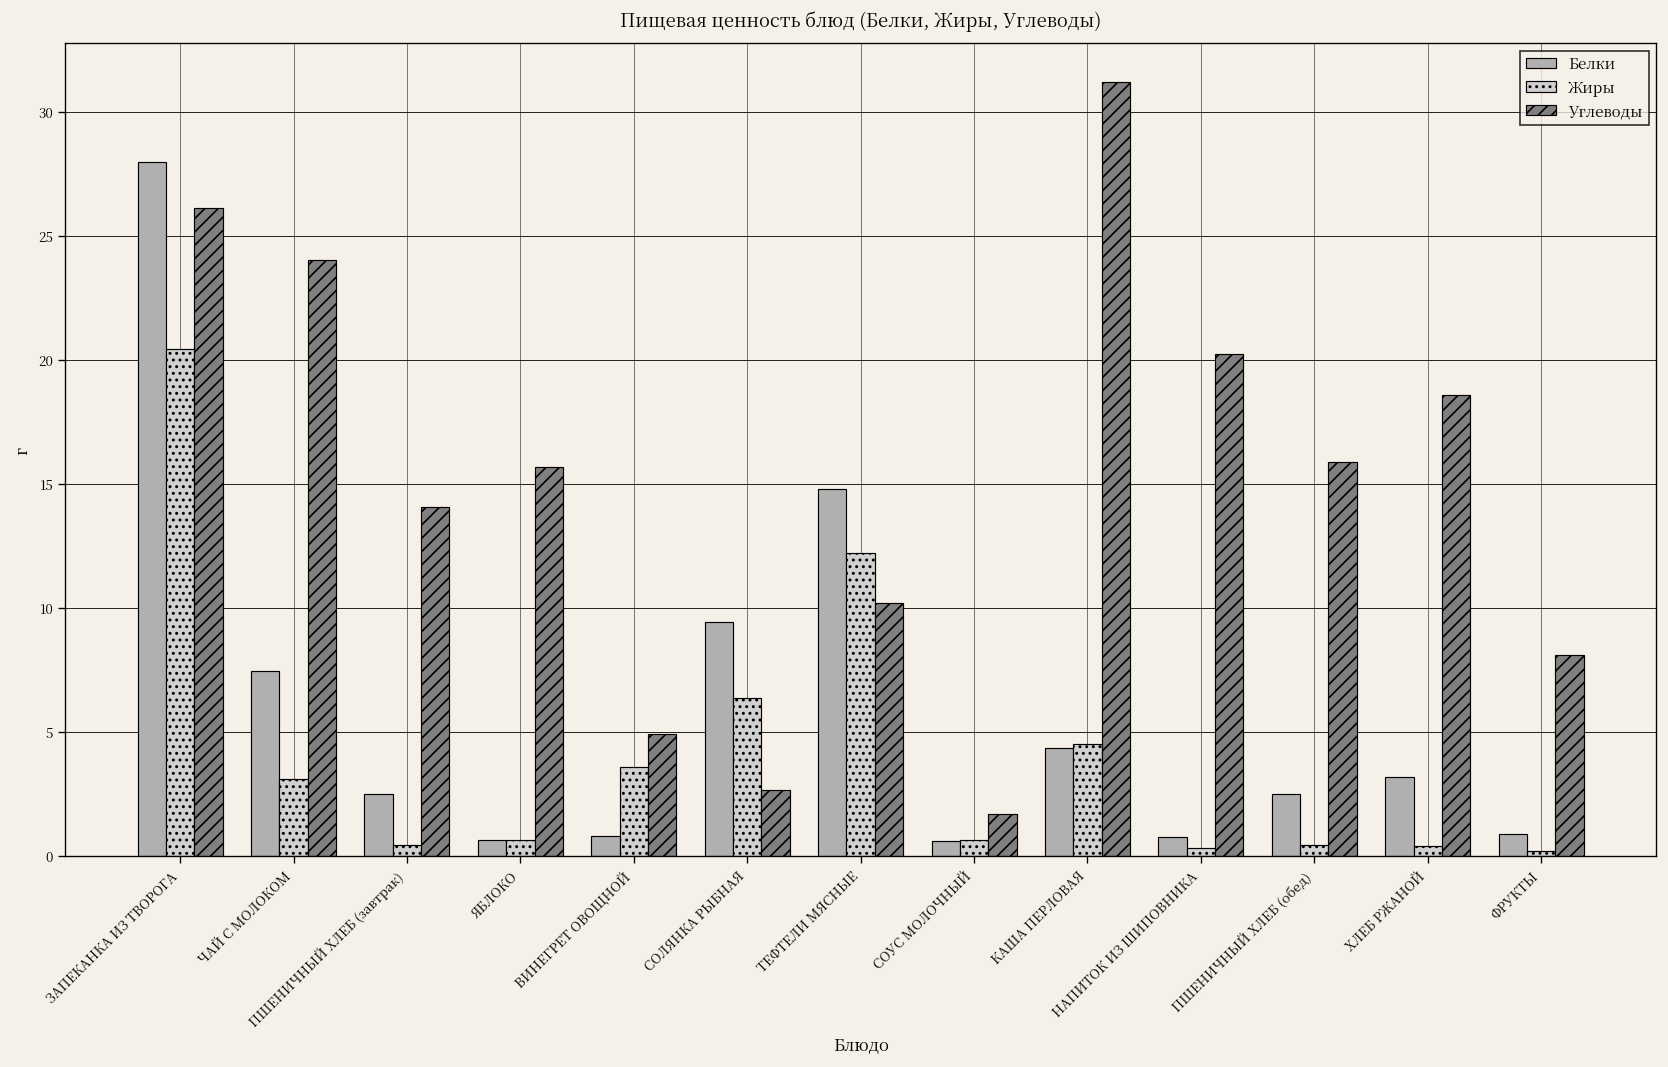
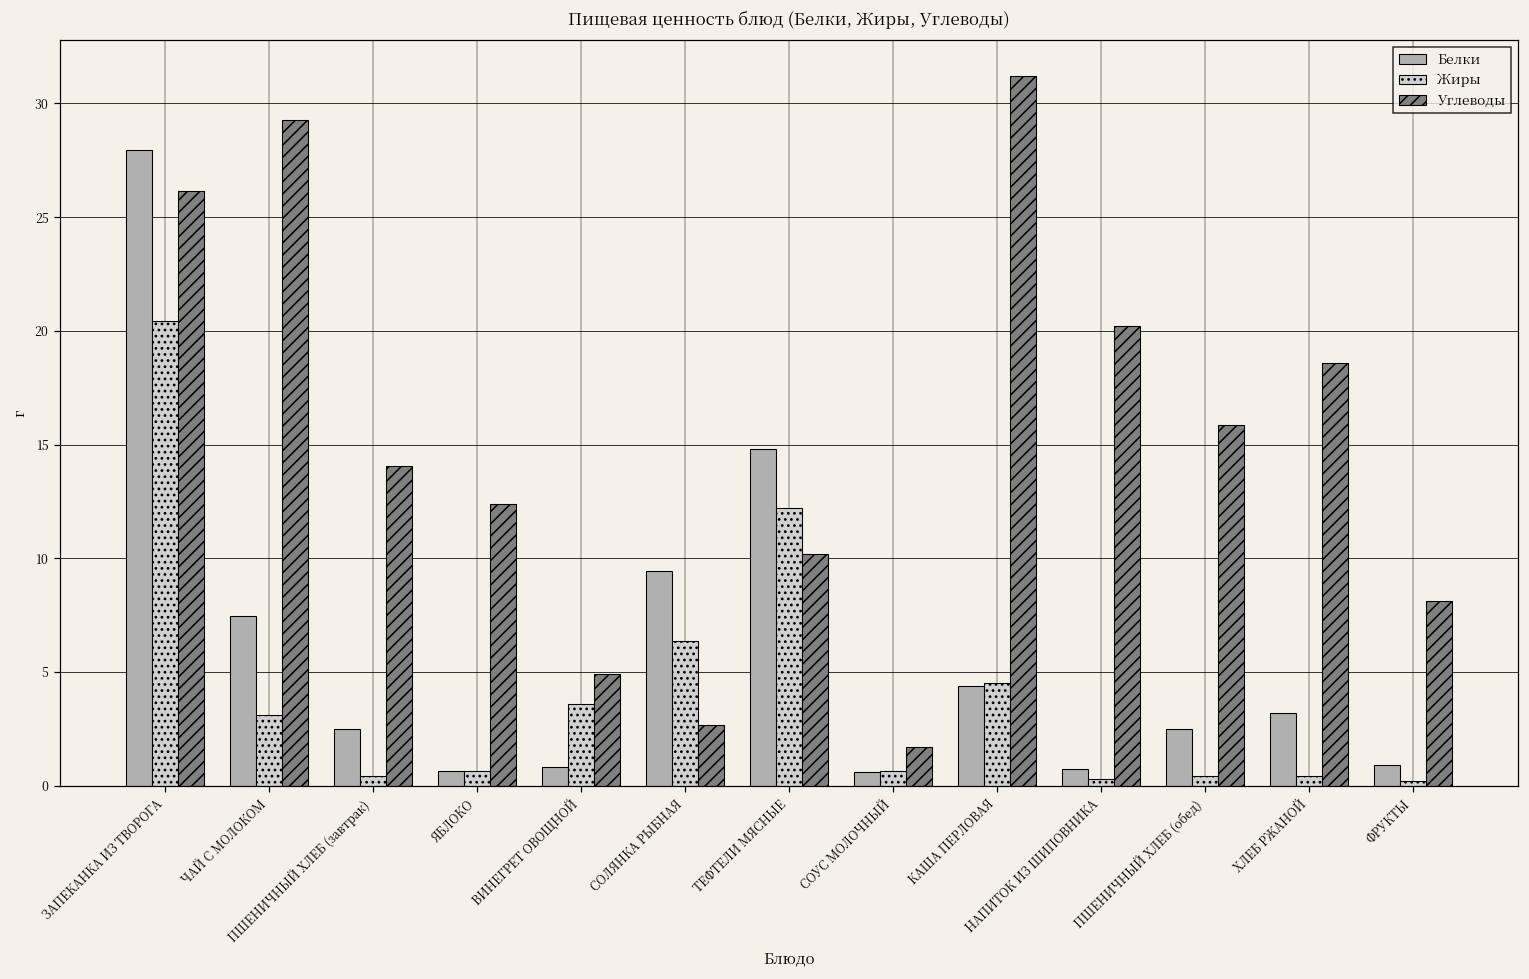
Углеводы, ЧАЙ С МОЛОКОМ: 24.0 -> 29.3
Углеводы, ЯБЛОКО: 15.7 -> 12.4
